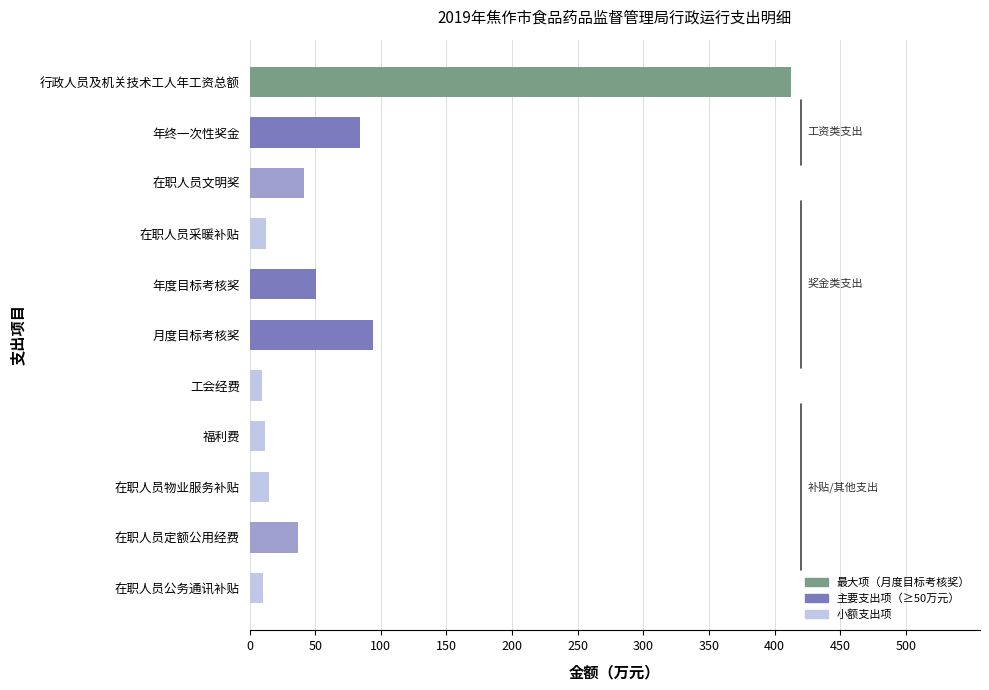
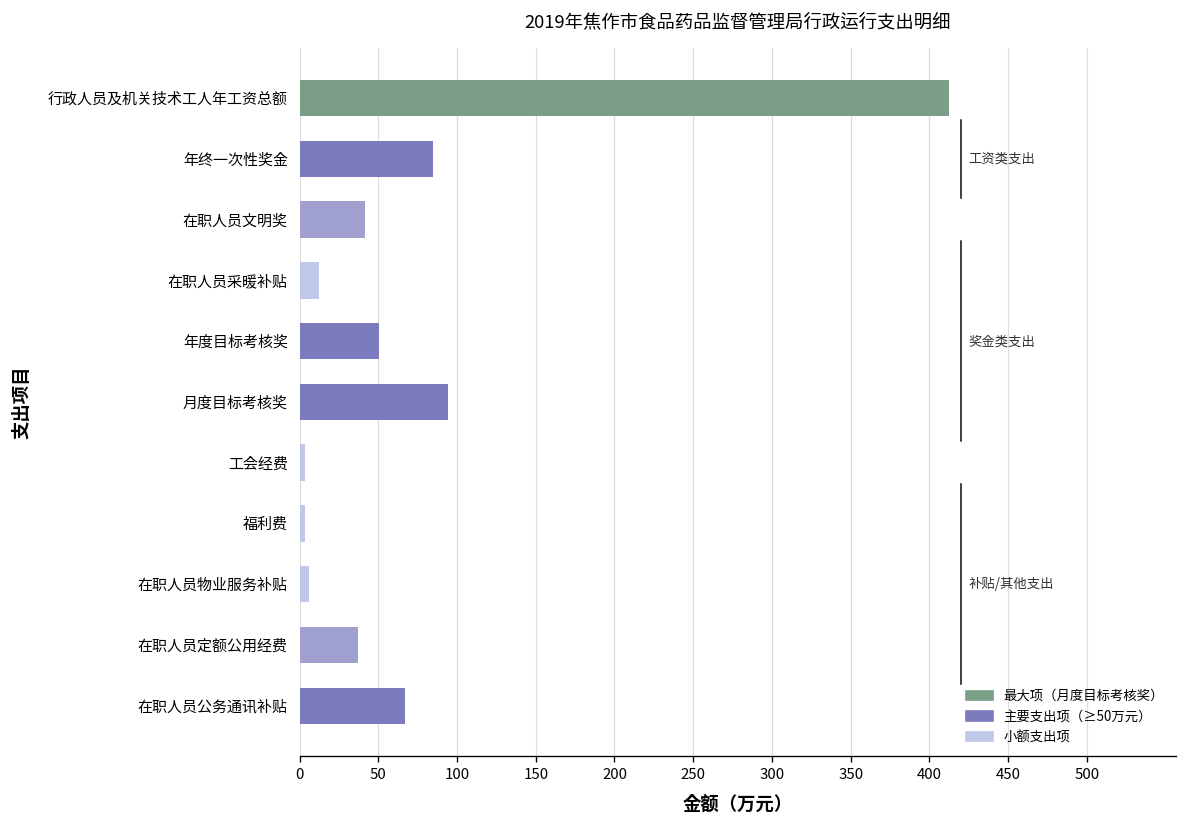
工会经费: 9 -> 3
福利费: 12 -> 4
在职人员物业服务补贴: 15 -> 6
在职人员公务通讯补贴: 10 -> 67
